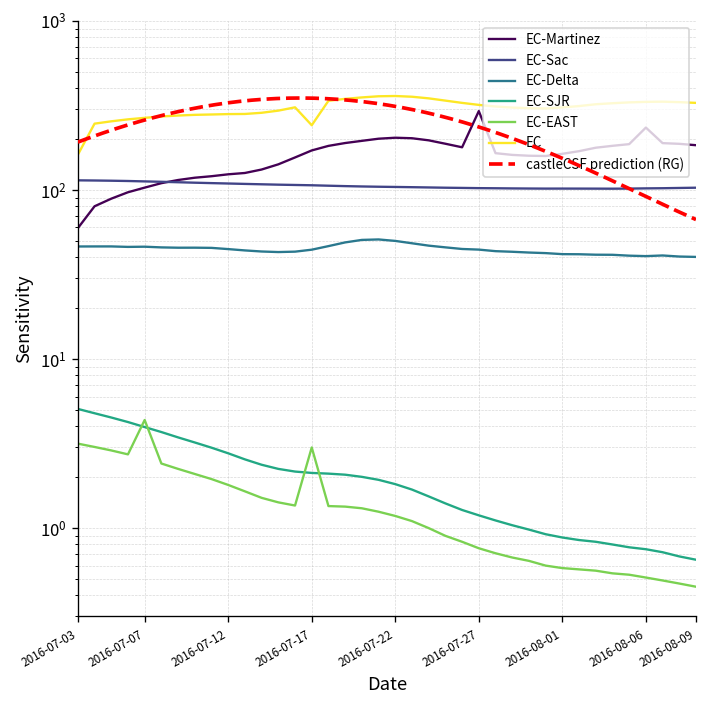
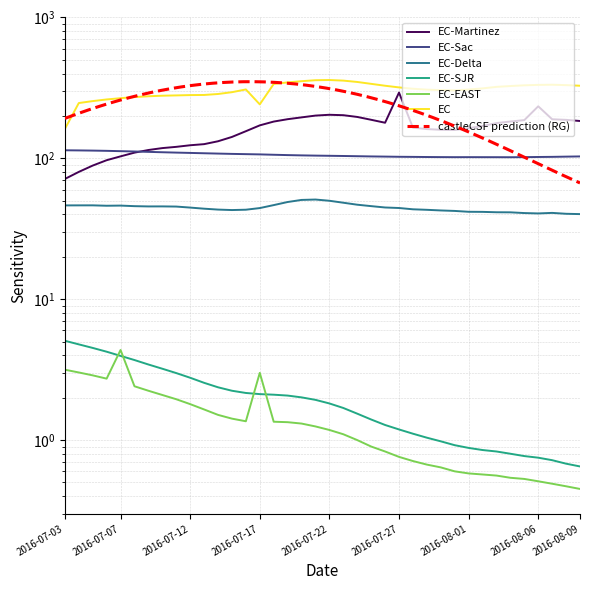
EC-Martinez, 2016-07-03: 59 -> 70
